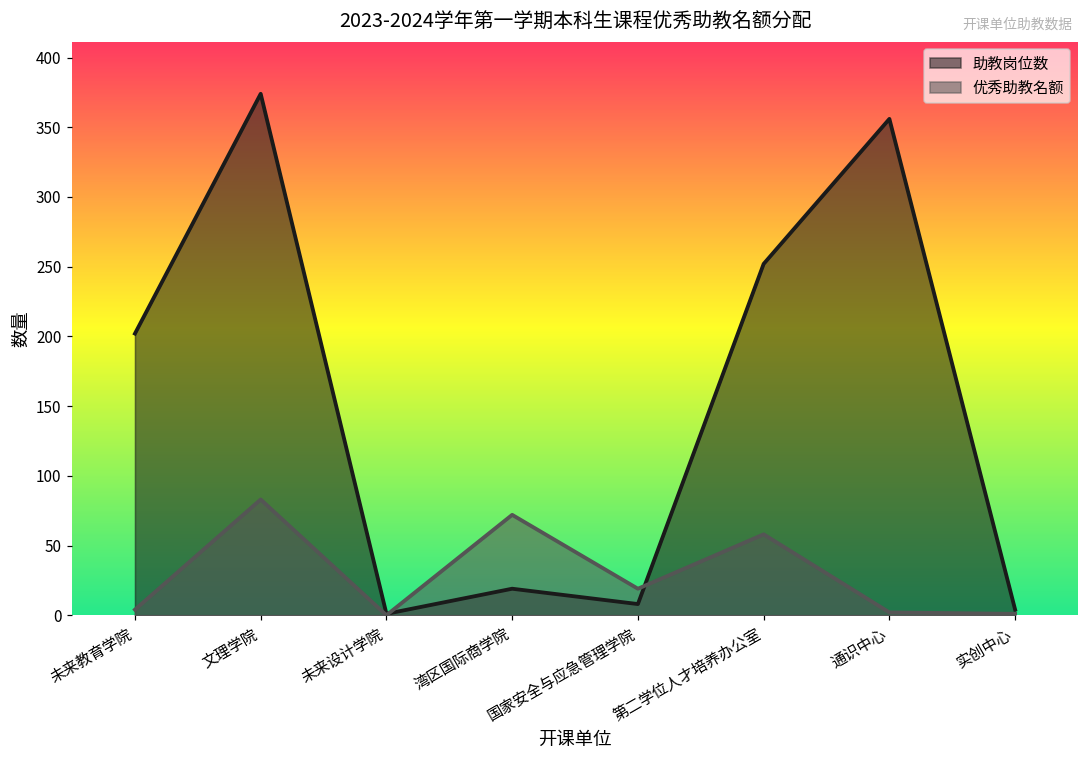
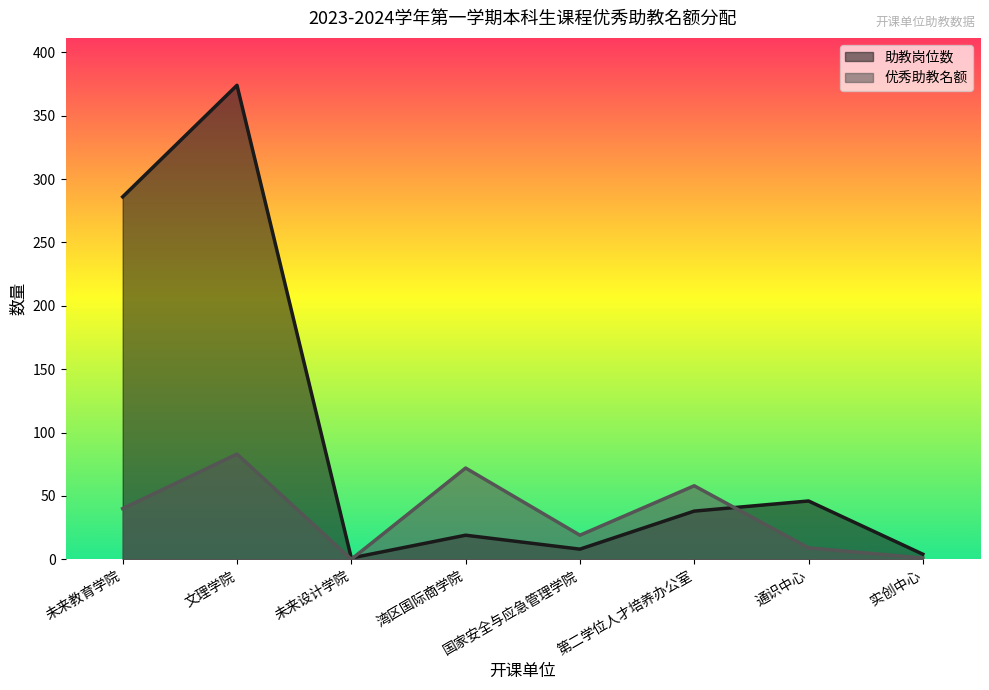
助教岗位数, 未来教育学院: 202 -> 286
优秀助教名额, 未来教育学院: 4 -> 40
助教岗位数, 第二学位人才培养办公室: 252 -> 38
助教岗位数, 通识中心: 356 -> 46
优秀助教名额, 通识中心: 2 -> 9
